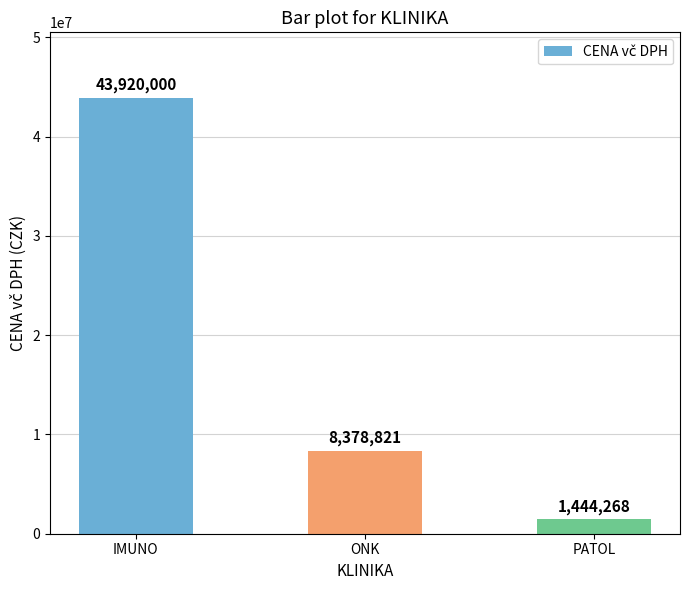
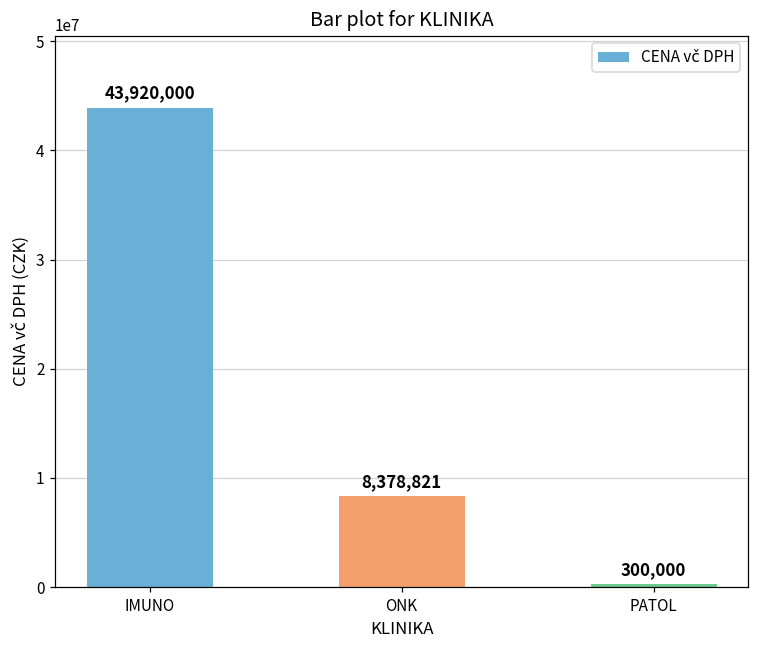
PATOL: 1,444,268 -> 300,000
